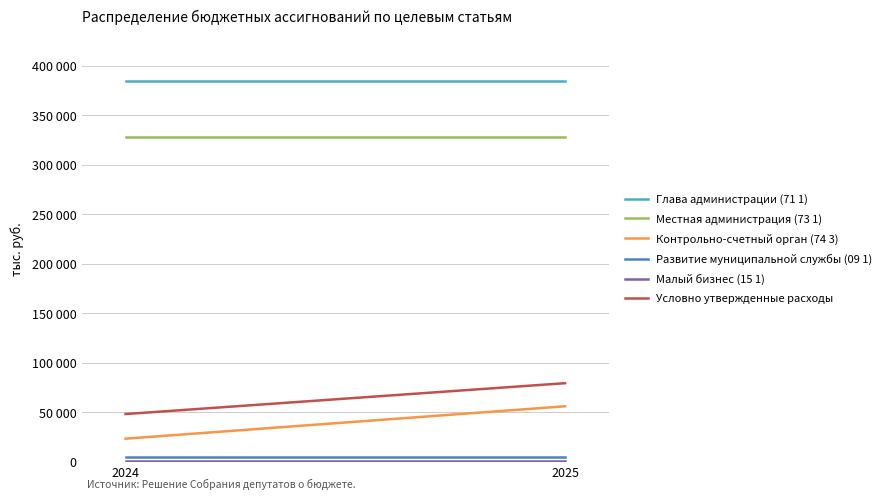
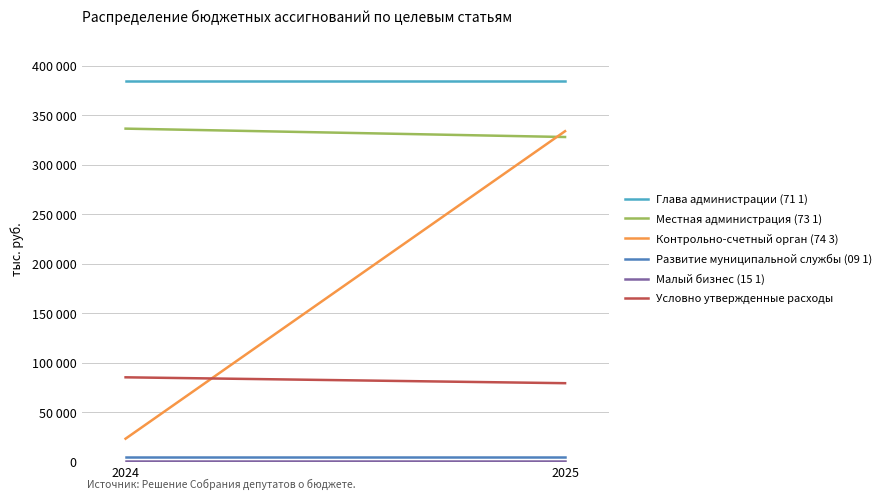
Местная администрация (73 1), 2024: 330000 -> 340000
Условно утвержденные расходы, 2024: 50000 -> 90000
Контрольно-счетный орган (74 3), 2025: 60000 -> 330000
